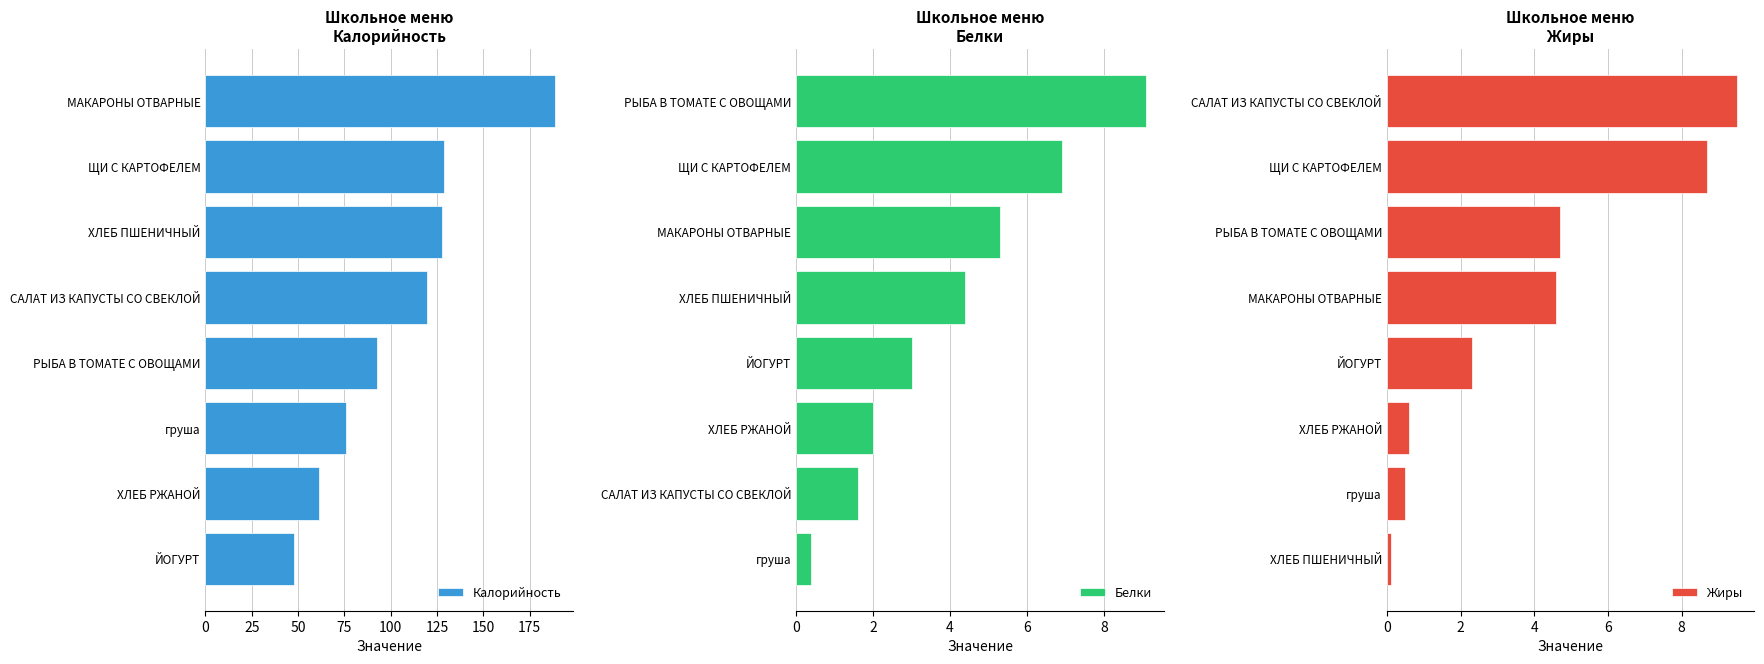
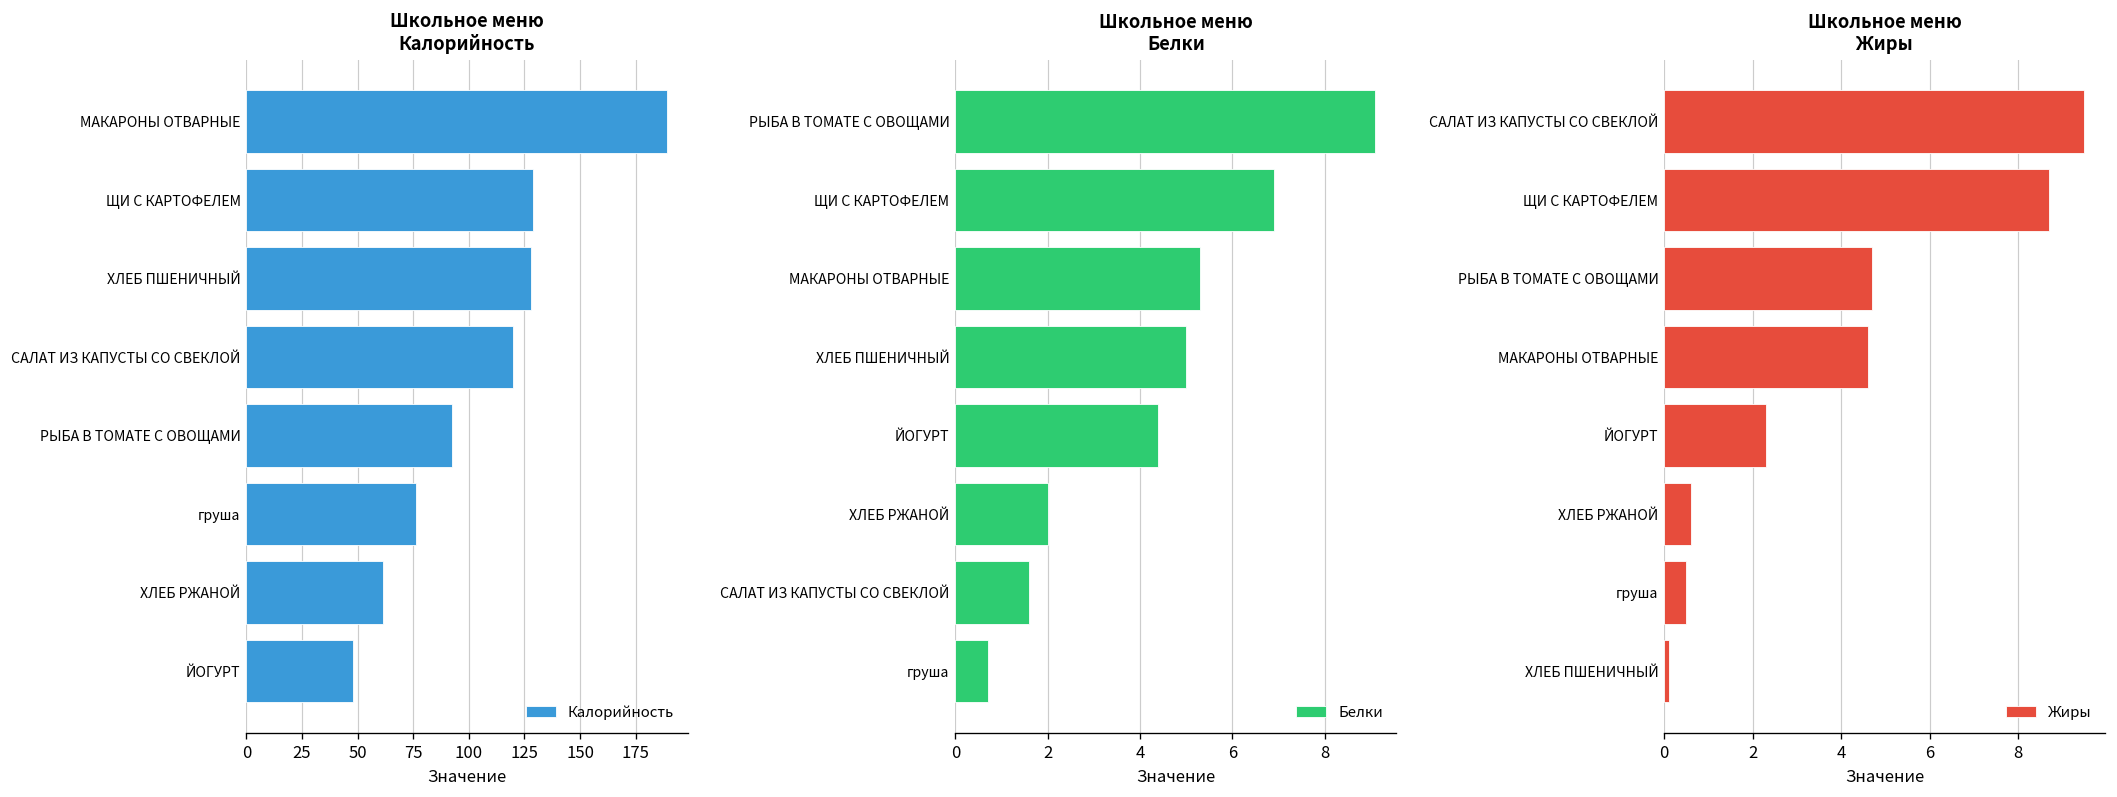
Школьное меню Белки, ХЛЕБ ПШЕНИЧНЫЙ: 4.4 -> 5.0
Школьное меню Белки, ЙОГУРТ: 3.0 -> 4.4
Школьное меню Белки, груша: 0.4 -> 0.7
